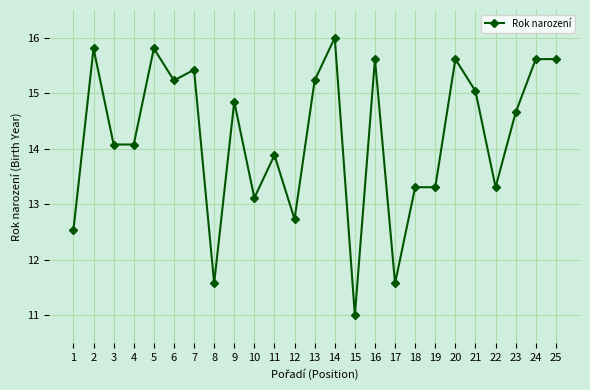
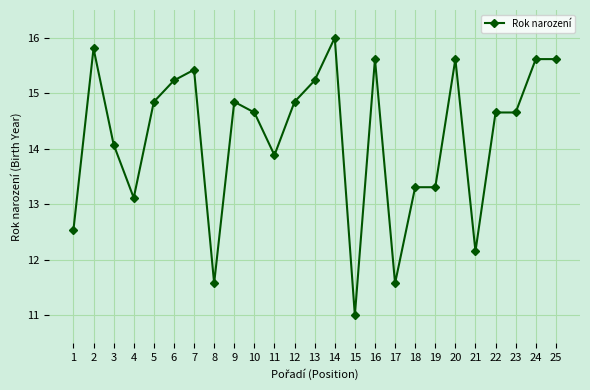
4: 14.1 -> 13.1
5: 15.8 -> 14.8
10: 13.1 -> 14.7
12: 12.7 -> 14.8
21: 15.0 -> 12.2
22: 13.3 -> 14.7
